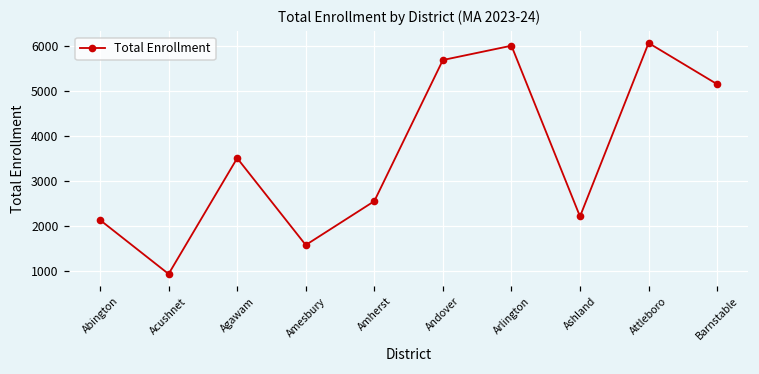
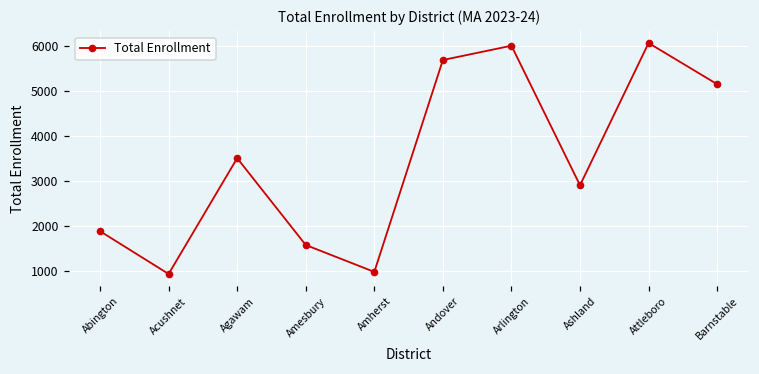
Abington: 2100 -> 1900
Amherst: 2600 -> 1000
Ashland: 2200 -> 2900
